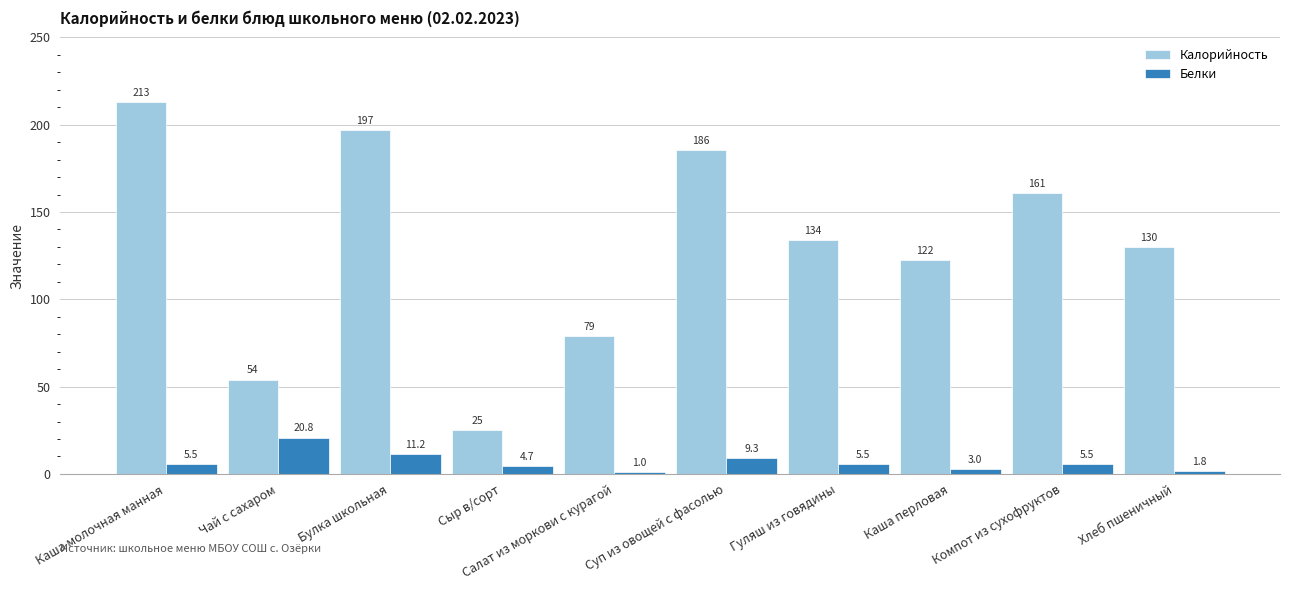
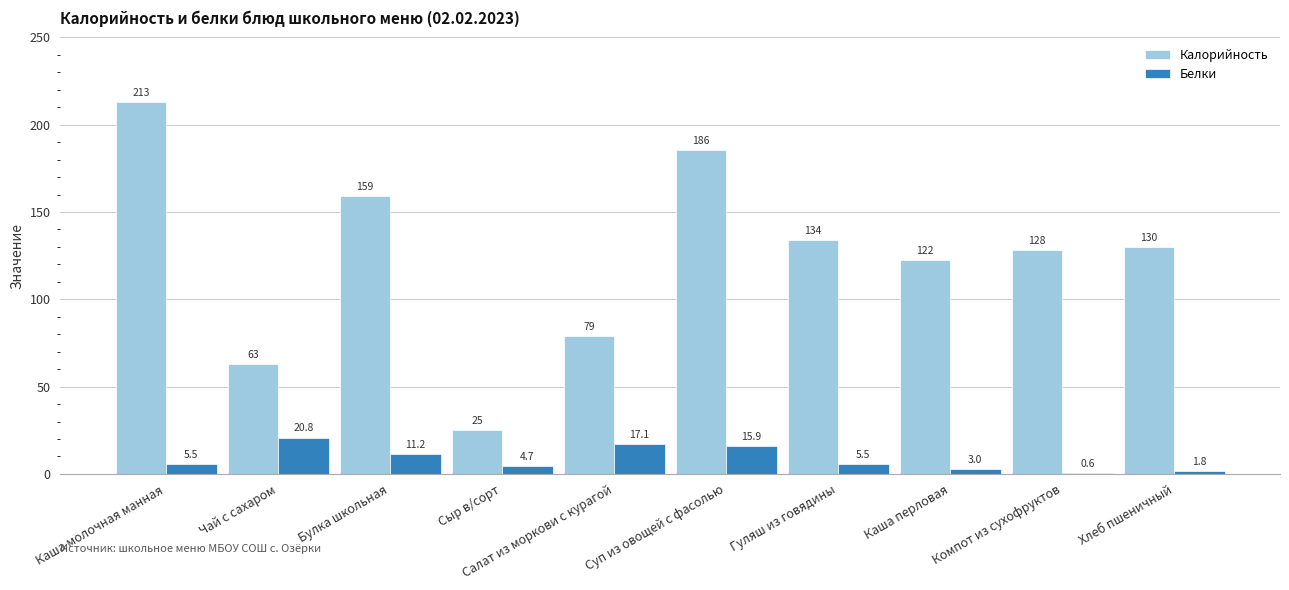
Калорийность, Чай с сахаром: 54 -> 63
Калорийность, Булка школьная: 197 -> 159
Белки, Салат из моркови с курагой: 1.0 -> 17.1
Белки, Суп из овощей с фасолью: 9.3 -> 15.9
Калорийность, Компот из сухофруктов: 161 -> 128
Белки, Компот из сухофруктов: 5.5 -> 0.6
